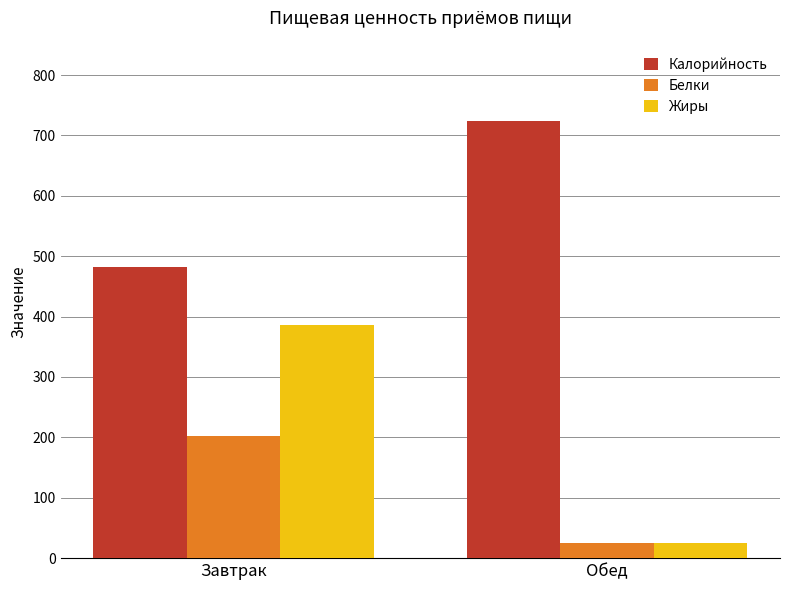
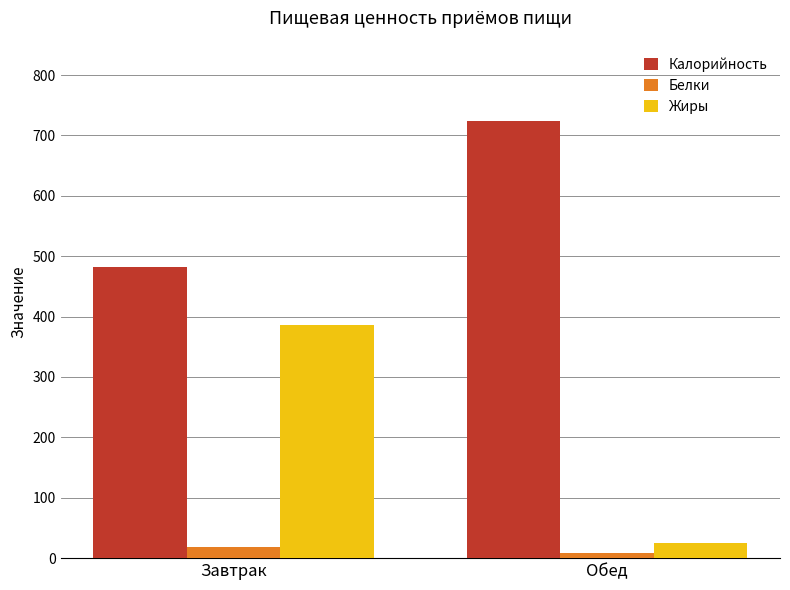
Белки, Завтрак: 200 -> 20
Белки, Обед: 30 -> 10
